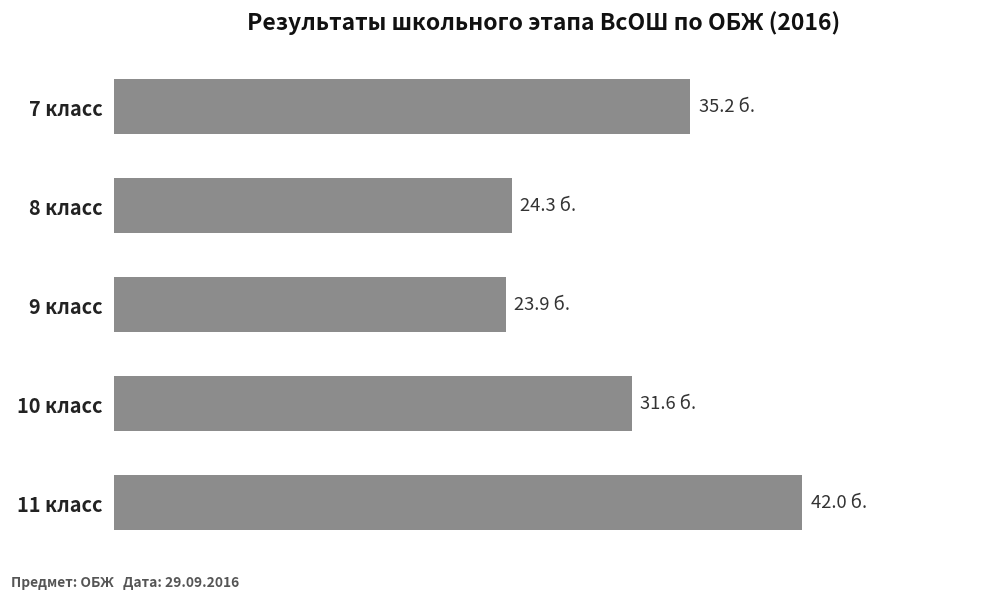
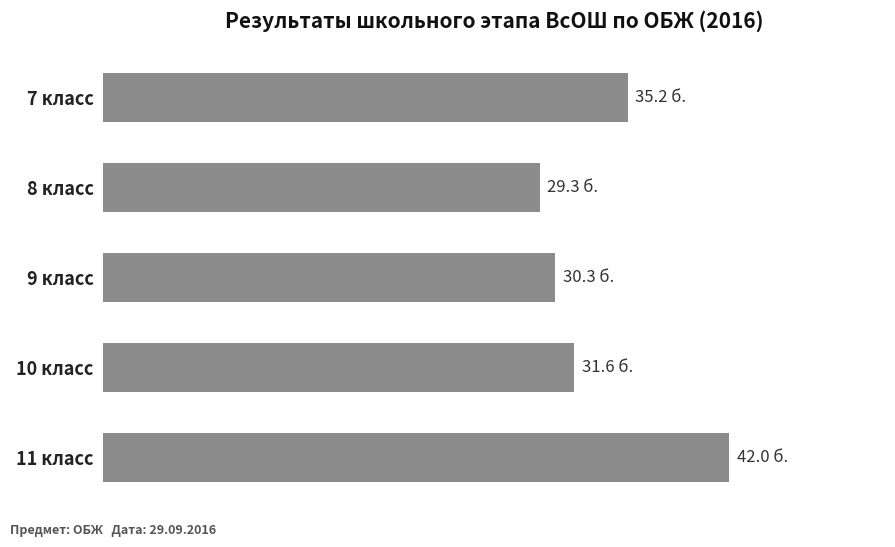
8 класс: 24.3 -> 29.3
9 класс: 23.9 -> 30.3
